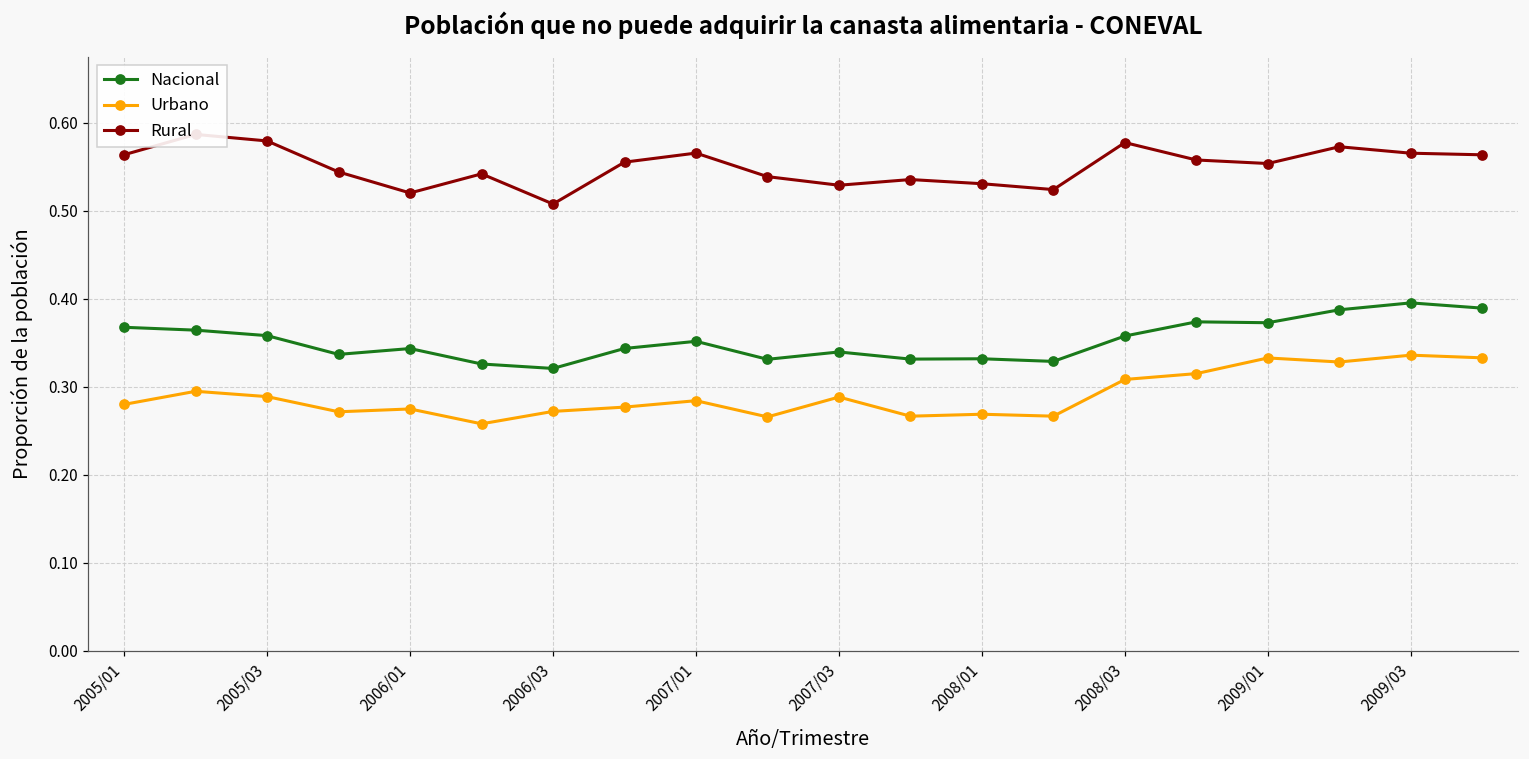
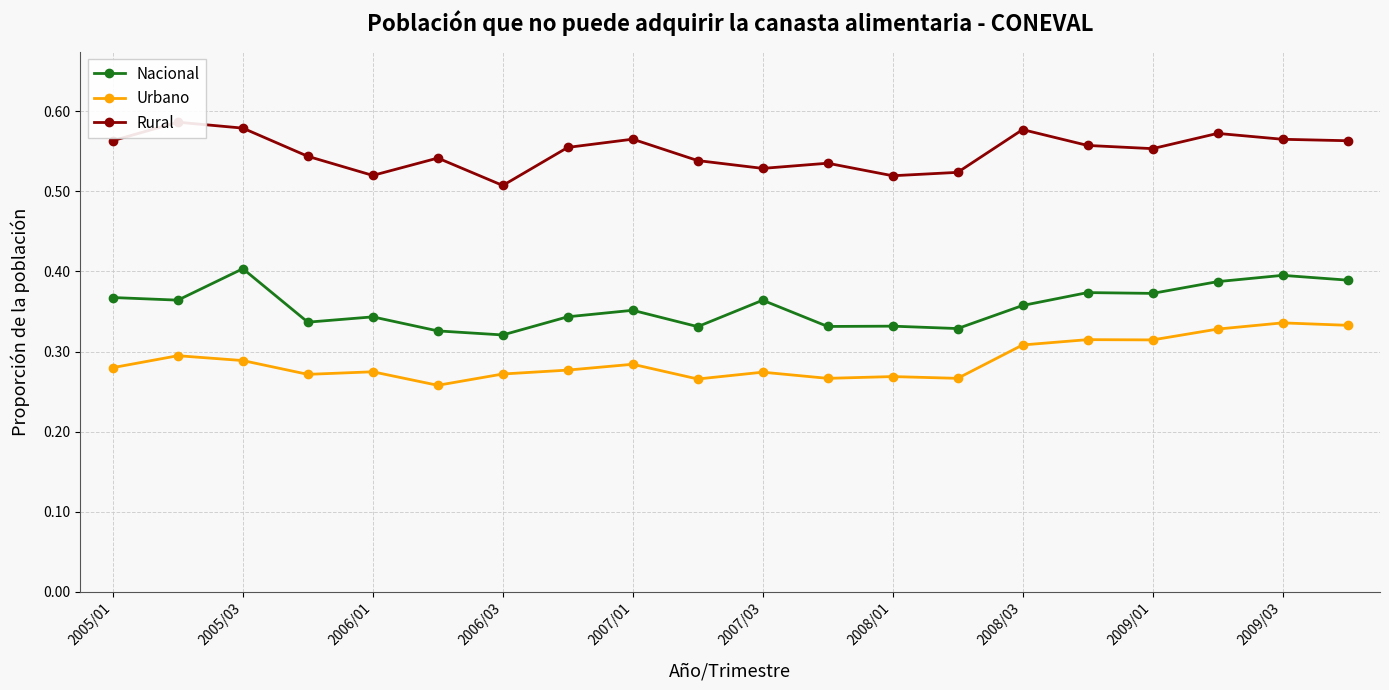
Nacional, 2005/03: 0.36 -> 0.40
Nacional, 2007/03: 0.34 -> 0.36
Urbano, 2007/03: 0.29 -> 0.27
Rural, 2008/01: 0.53 -> 0.52
Urbano, 2009/01: 0.33 -> 0.31
